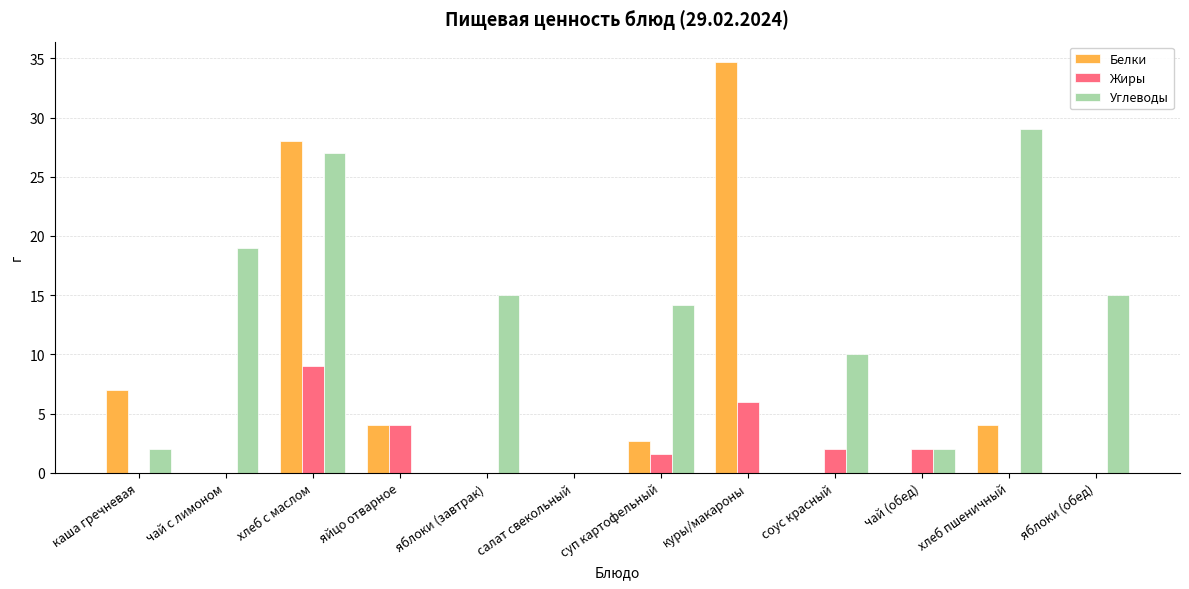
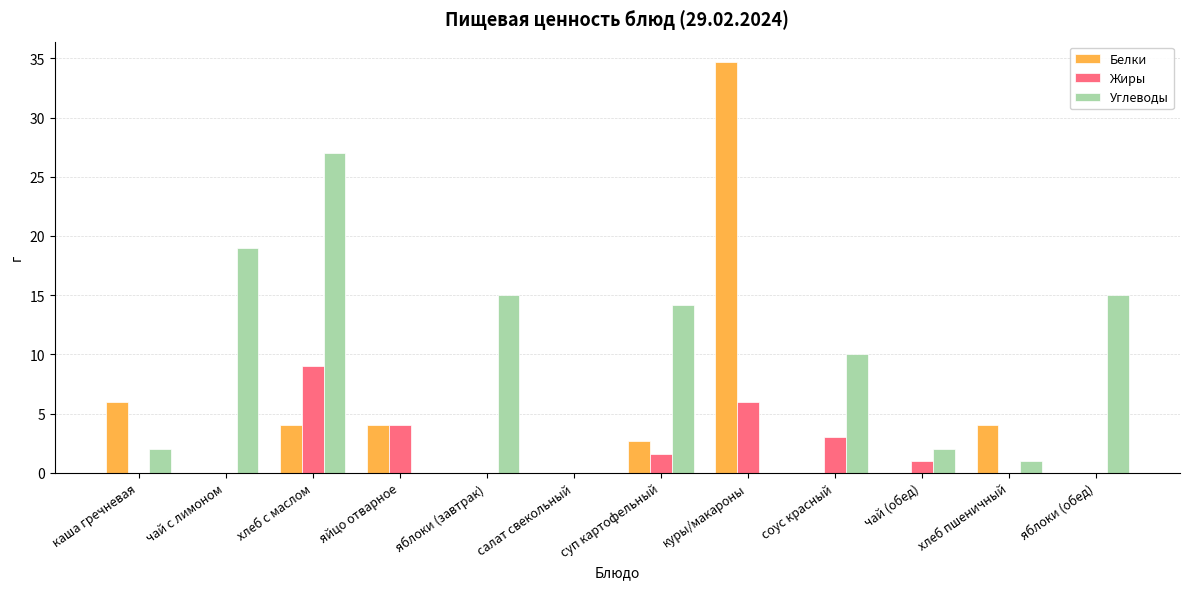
Белки, каша гречневая: 7 -> 6
Белки, хлеб с маслом: 28 -> 4
Жиры, соус красный: 2 -> 3
Жиры, чай (обед): 2 -> 1
Углеводы, хлеб пшеничный: 29 -> 1
